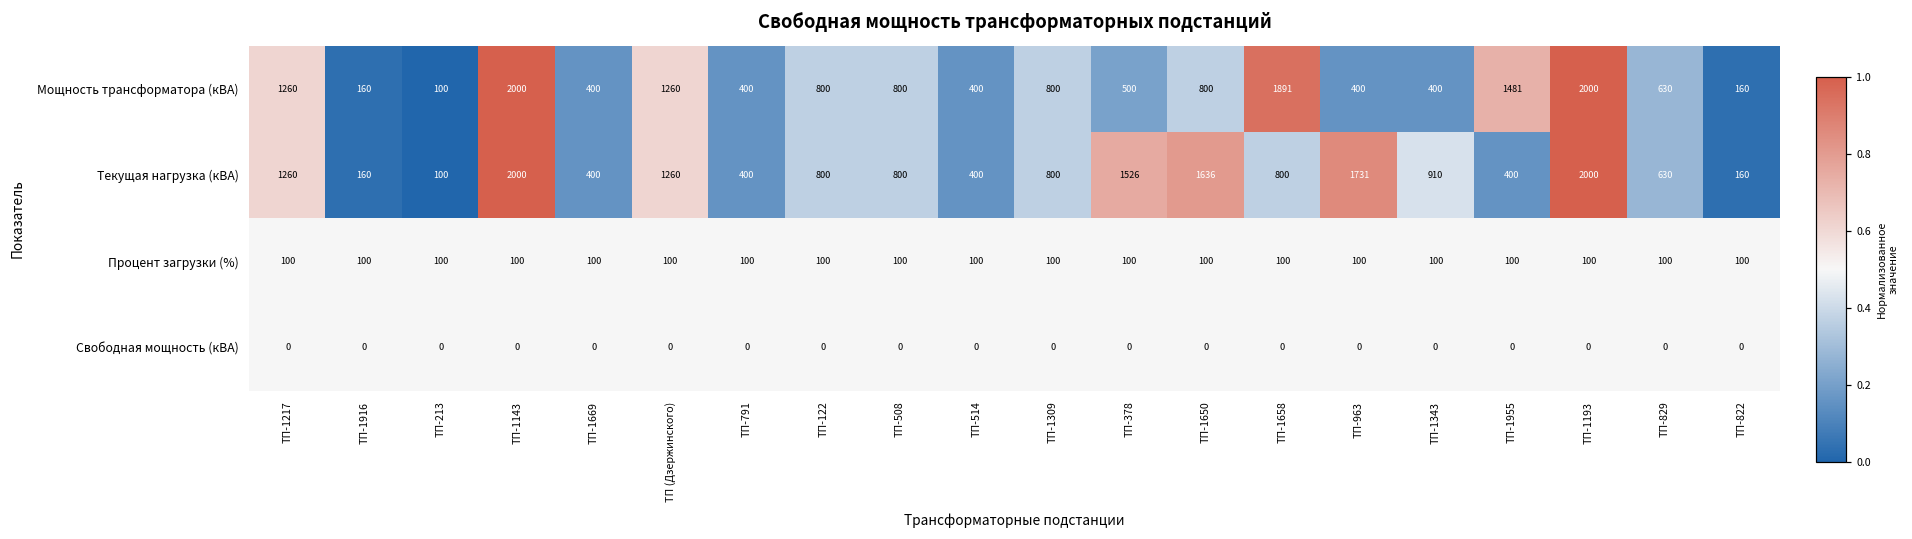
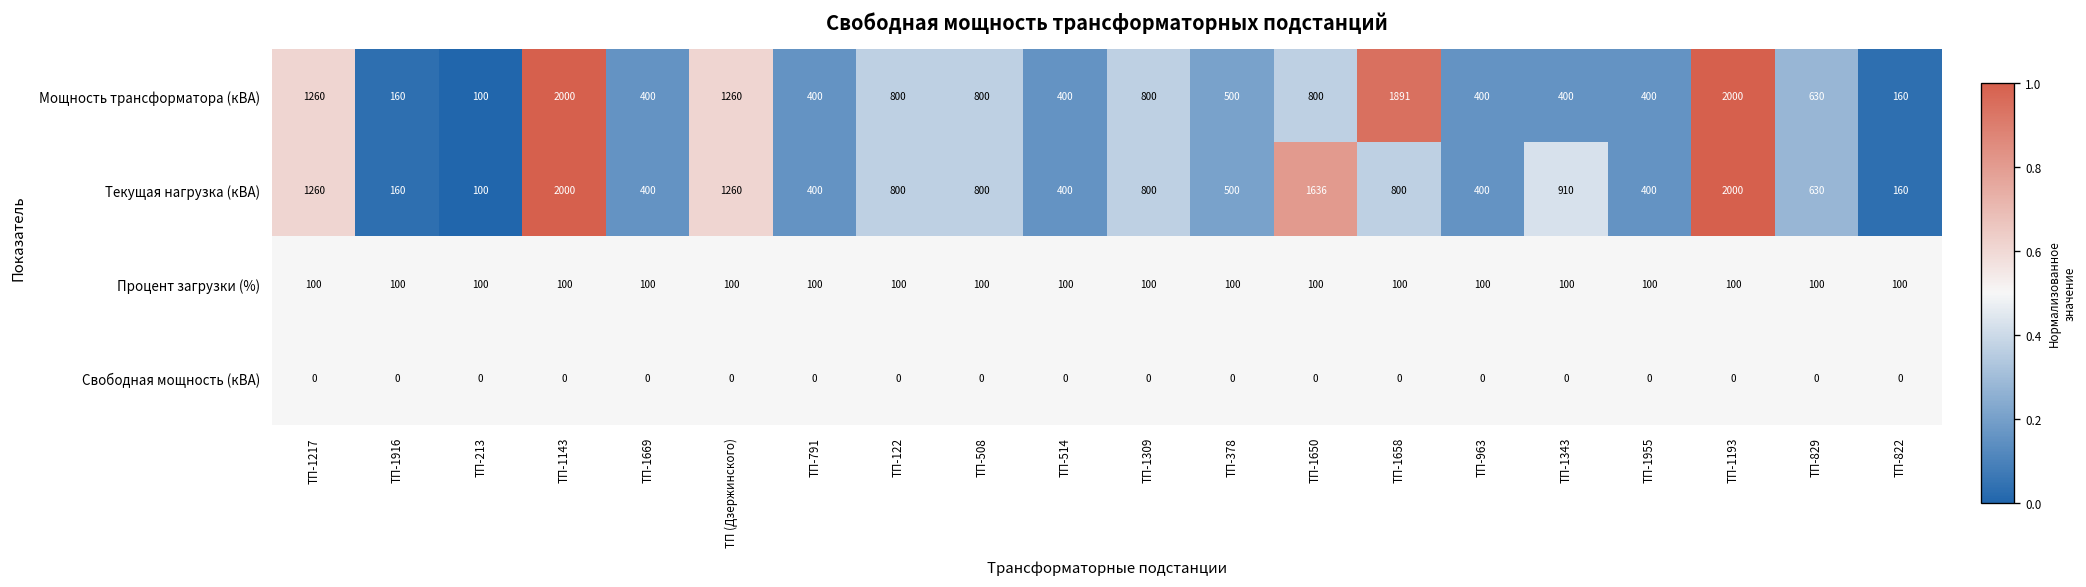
Мощность трансформатора (кВА), ТП-1955: 1481 -> 400
Текущая нагрузка (кВА), ТП-378: 1526 -> 500
Текущая нагрузка (кВА), ТП-963: 1731 -> 400
